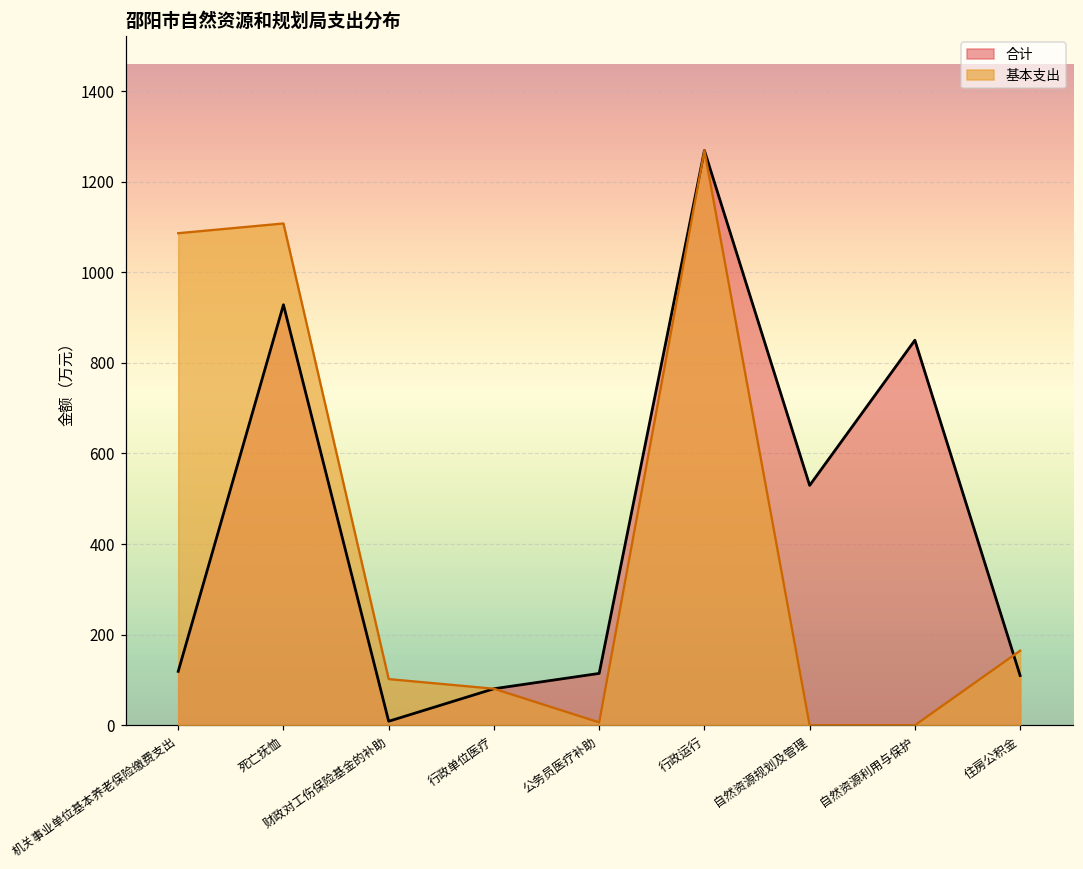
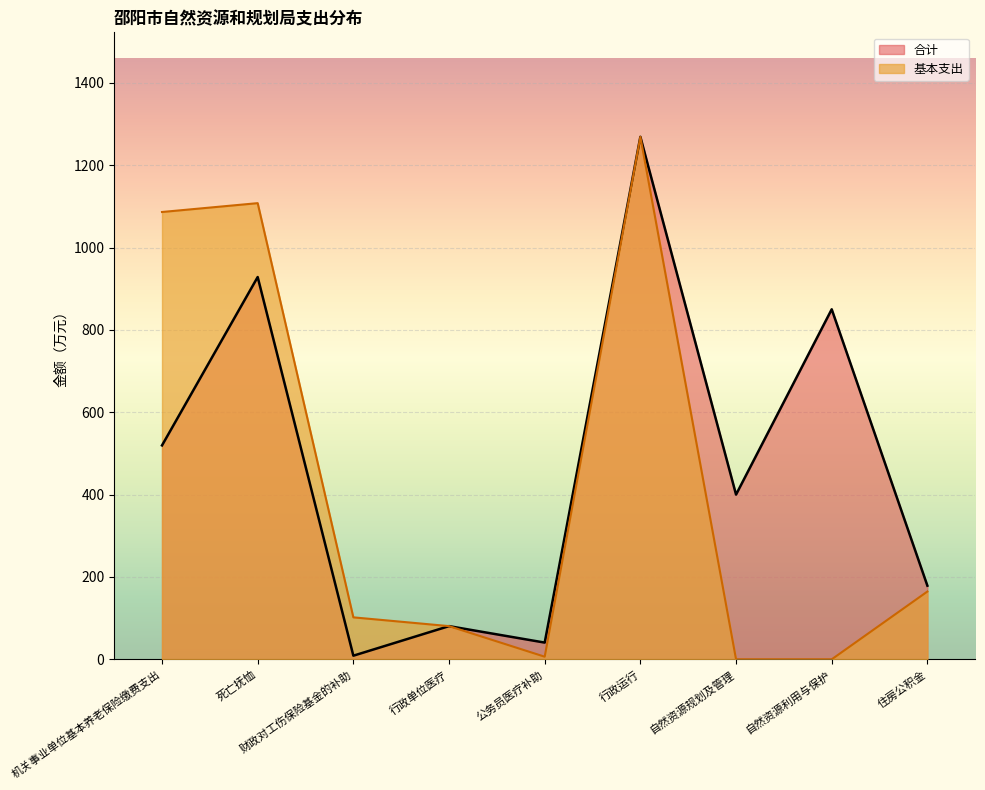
合计, 机关事业单位基本养老保险缴费支出: 120 -> 520
合计, 公务员医疗补助: 110 -> 40
合计, 自然资源规划及管理: 530 -> 400
合计, 住房公积金: 110 -> 180
